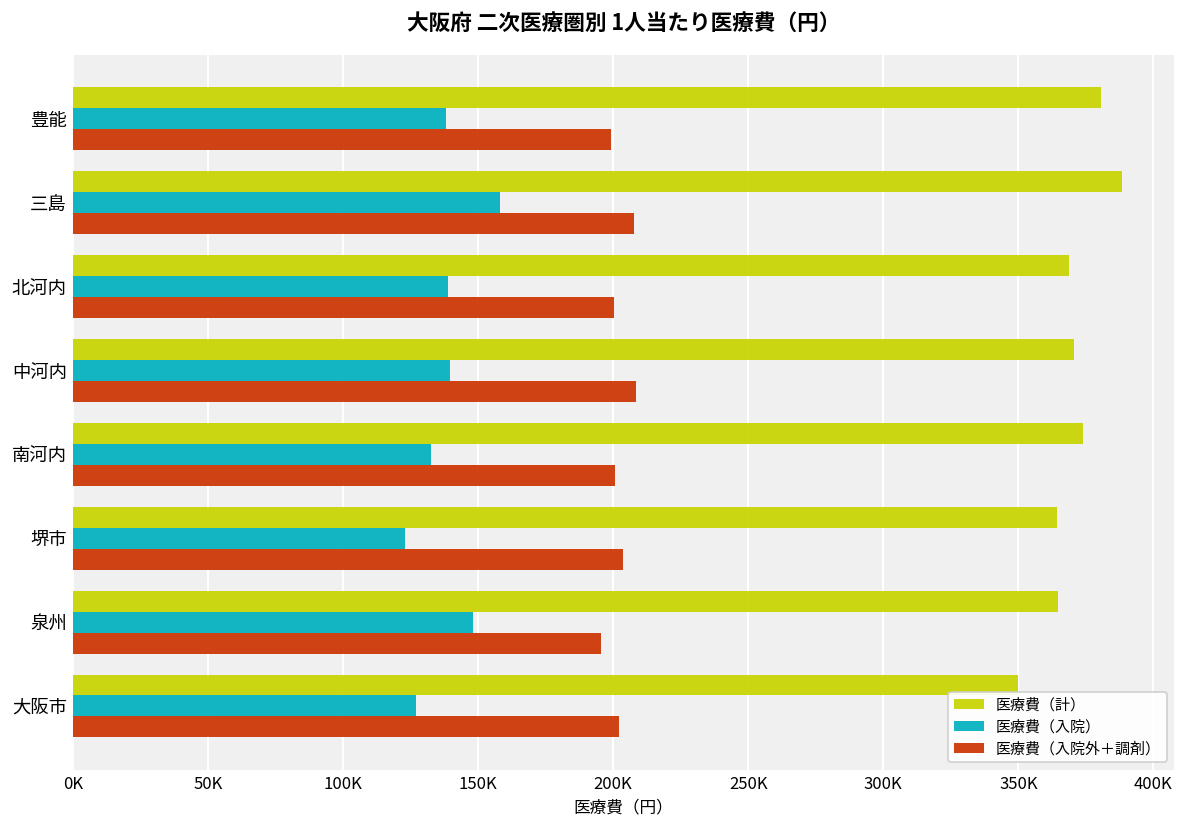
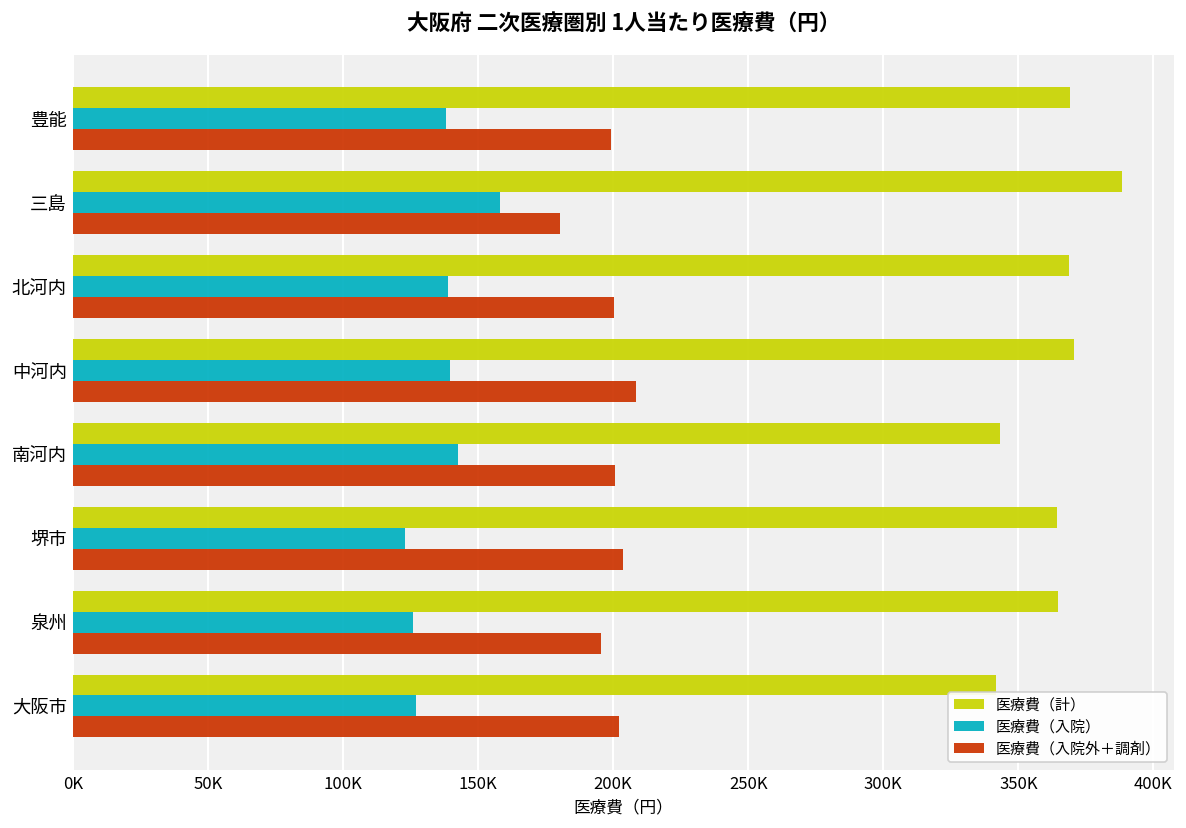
医療費（計）, 豊能: 381000 -> 369000
医療費（入院外＋調剤）, 三島: 208000 -> 180000
医療費（計）, 南河内: 374000 -> 343000
医療費（入院）, 南河内: 133000 -> 142000
医療費（入院）, 泉州: 148000 -> 126000
医療費（計）, 大阪市: 350000 -> 342000
